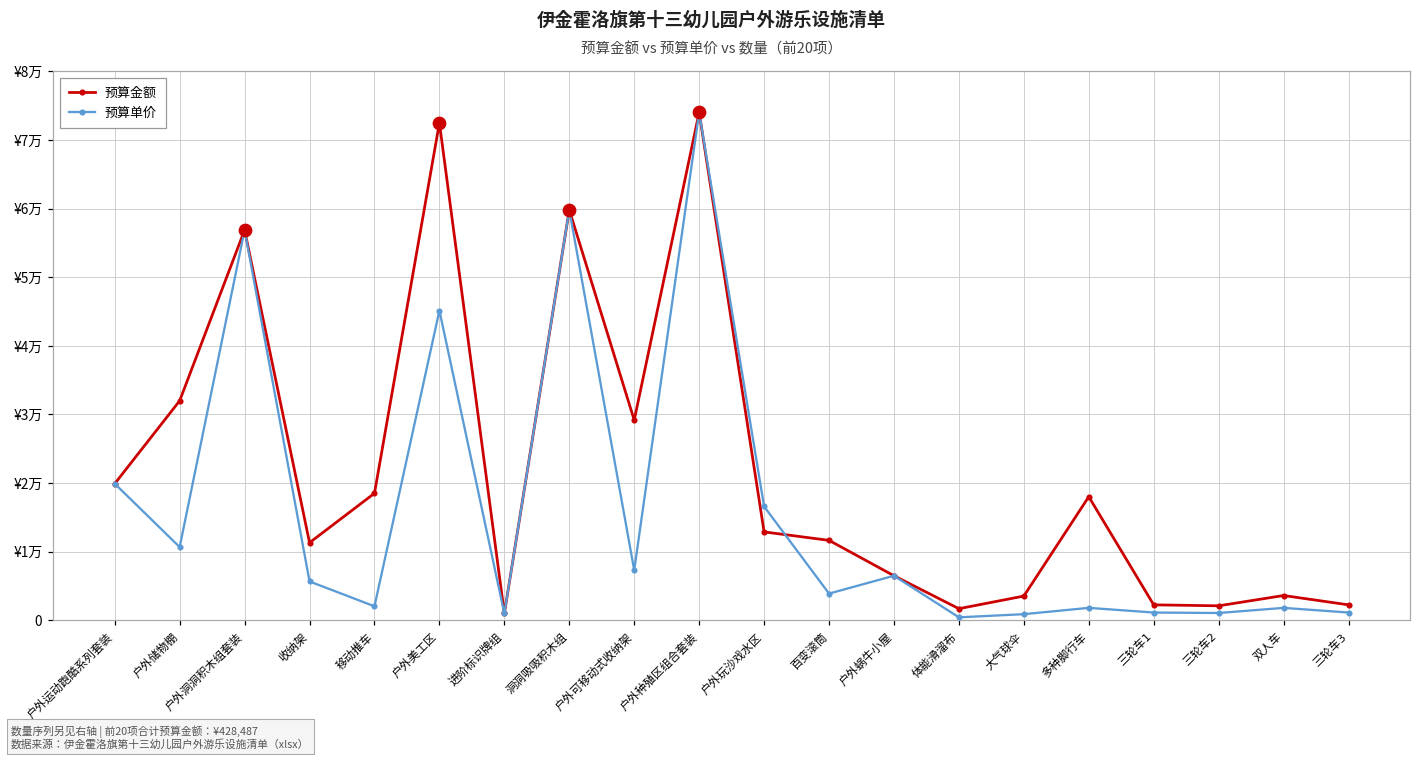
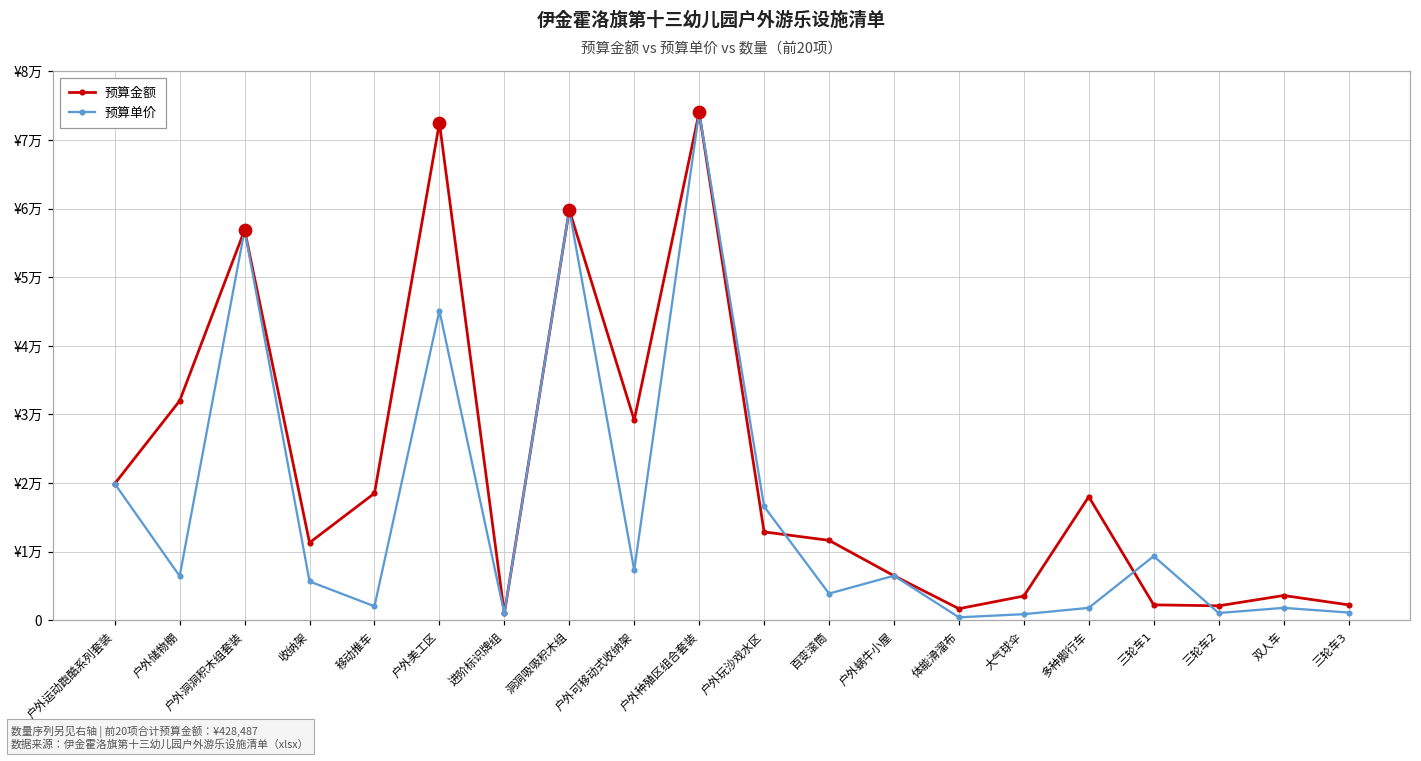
预算单价, 户外储物棚: ¥1.1万 -> ¥0.6万
预算单价, 三轮车1: ¥0.1万 -> ¥0.9万
